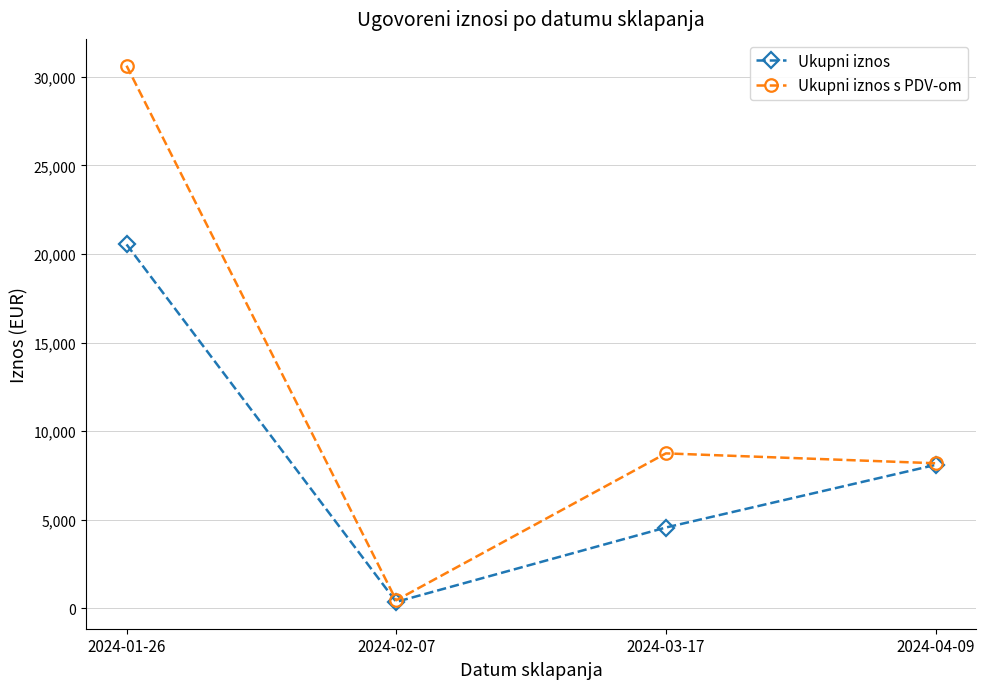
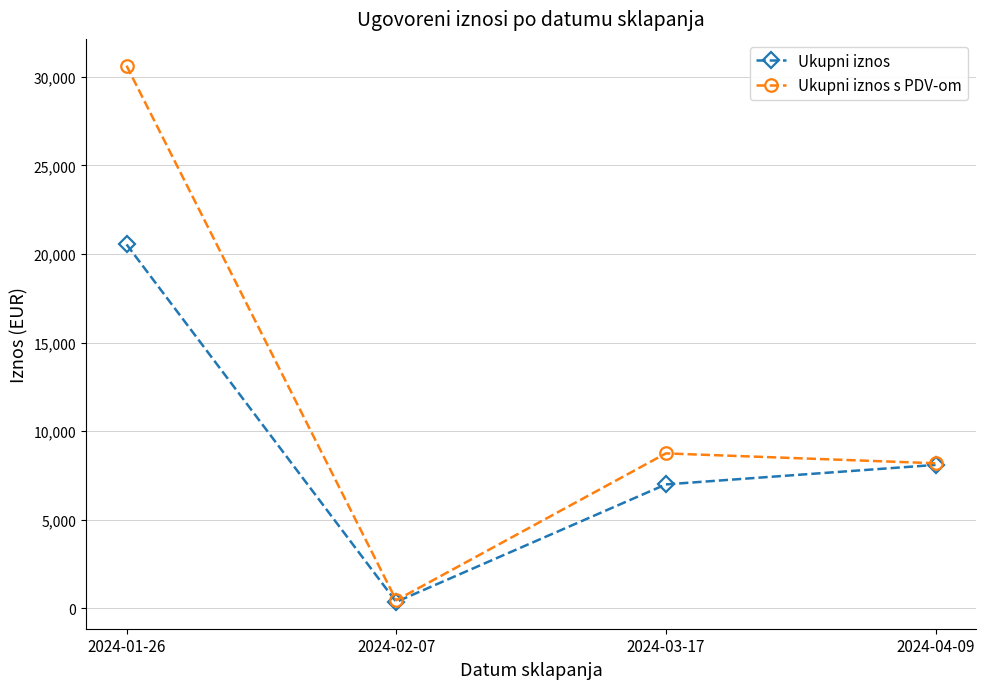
Ukupni iznos, 2024-03-17: 4,600 -> 7,000
